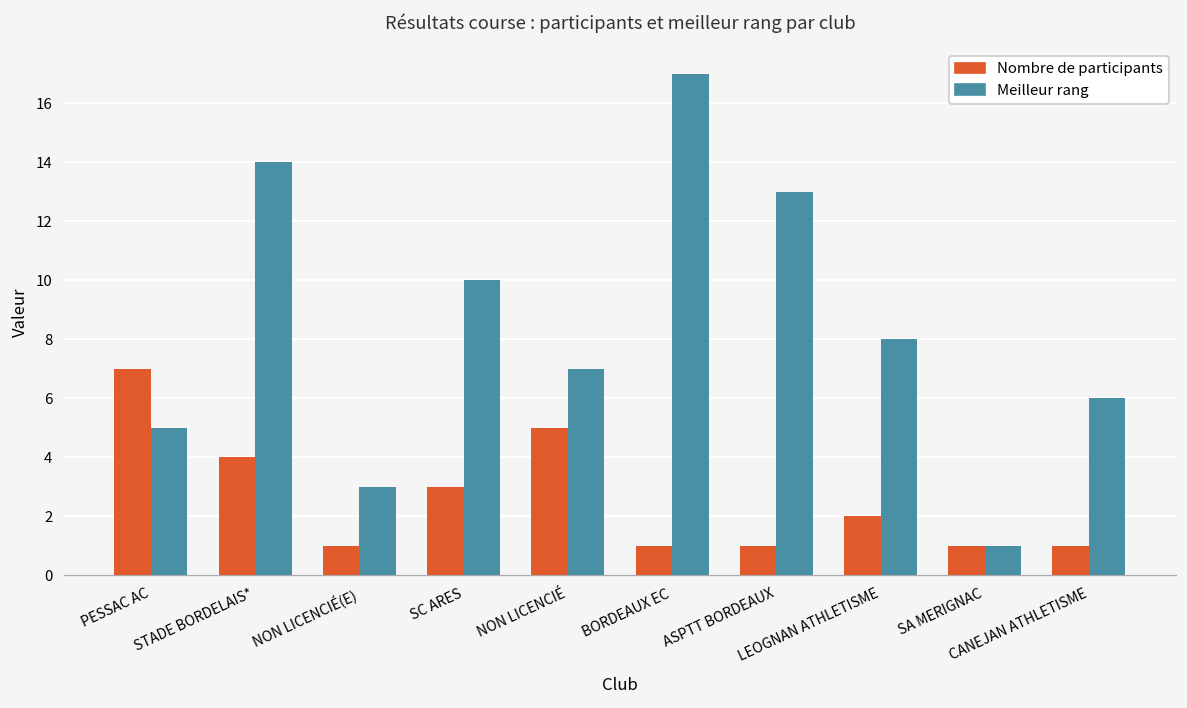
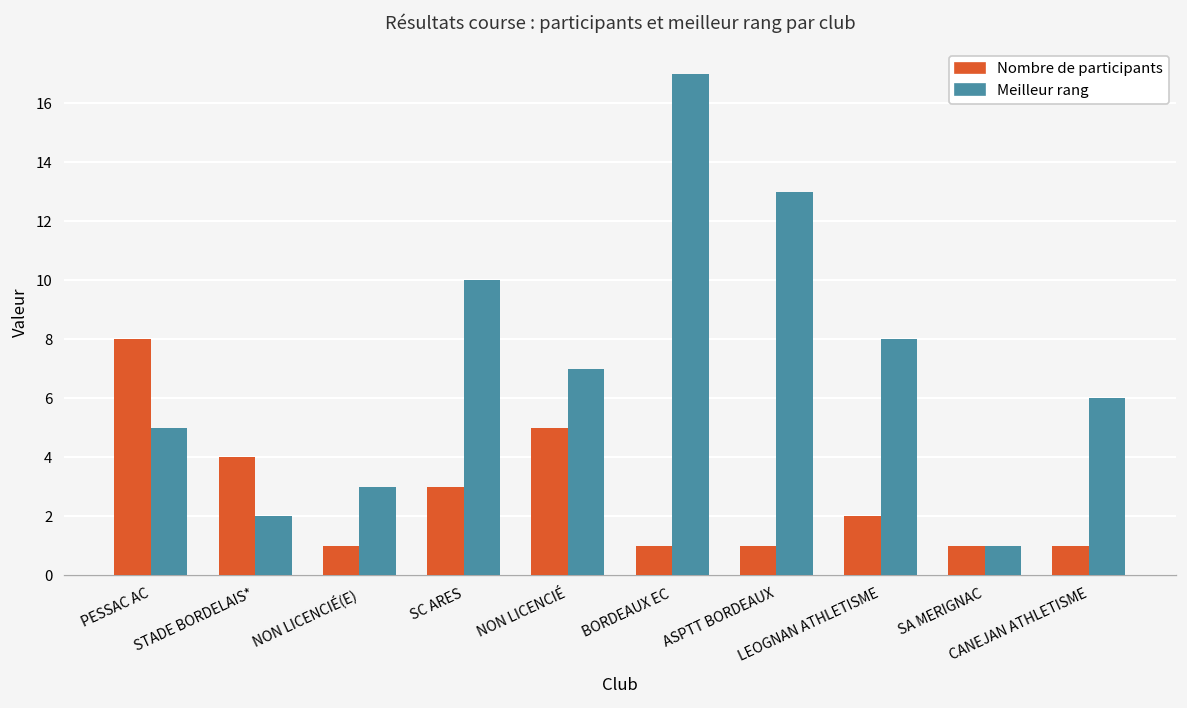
Nombre de participants, PESSAC AC: 7 -> 8
Meilleur rang, STADE BORDELAIS*: 14 -> 2
